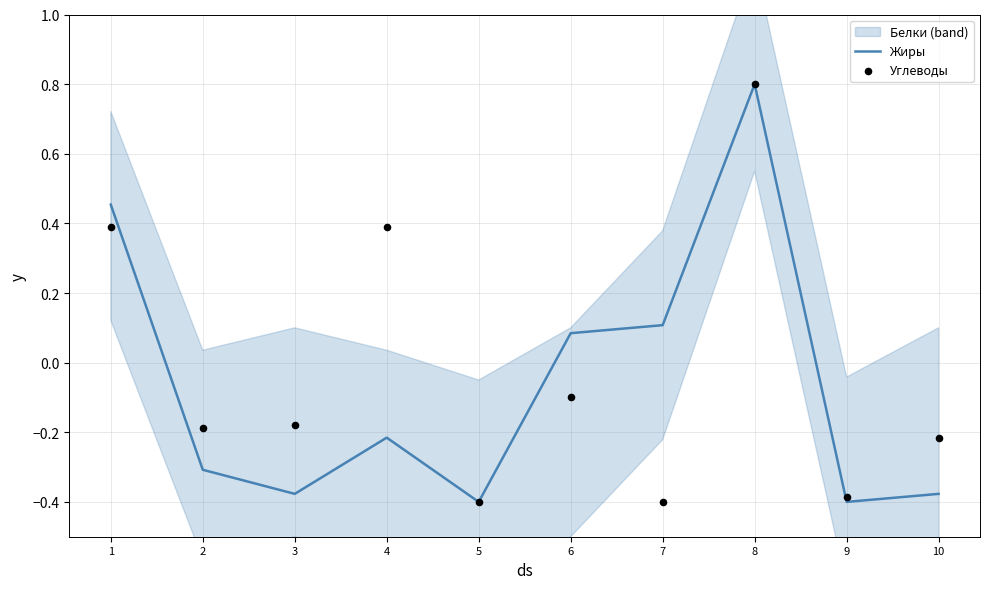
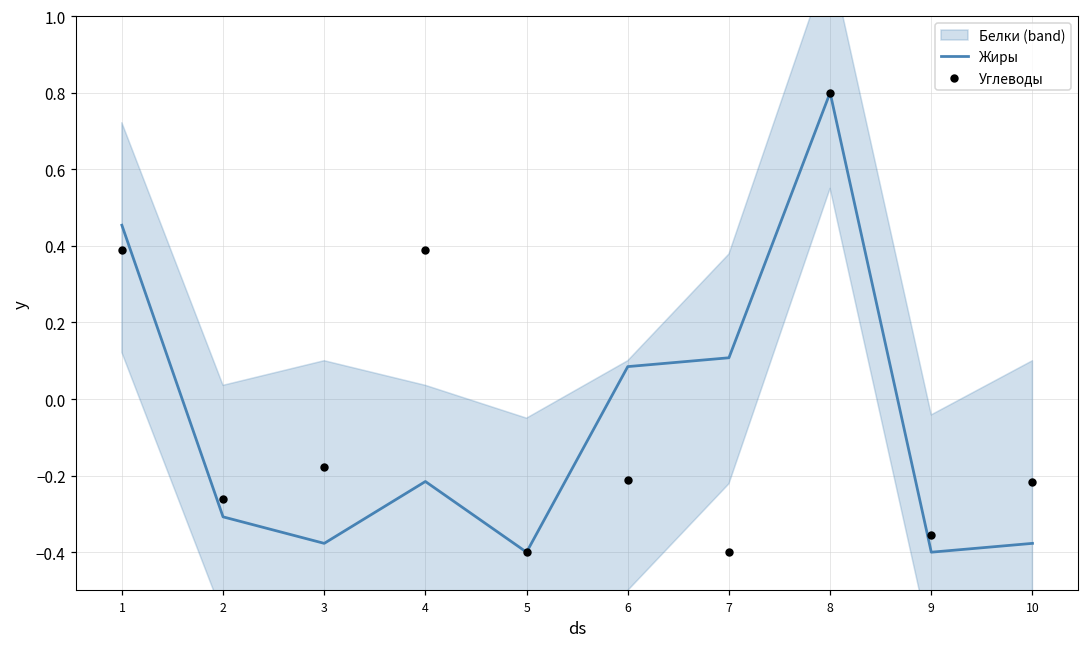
Углеводы, 2: -0.19 -> -0.26
Углеводы, 6: -0.10 -> -0.21
Углеводы, 9: -0.39 -> -0.36
